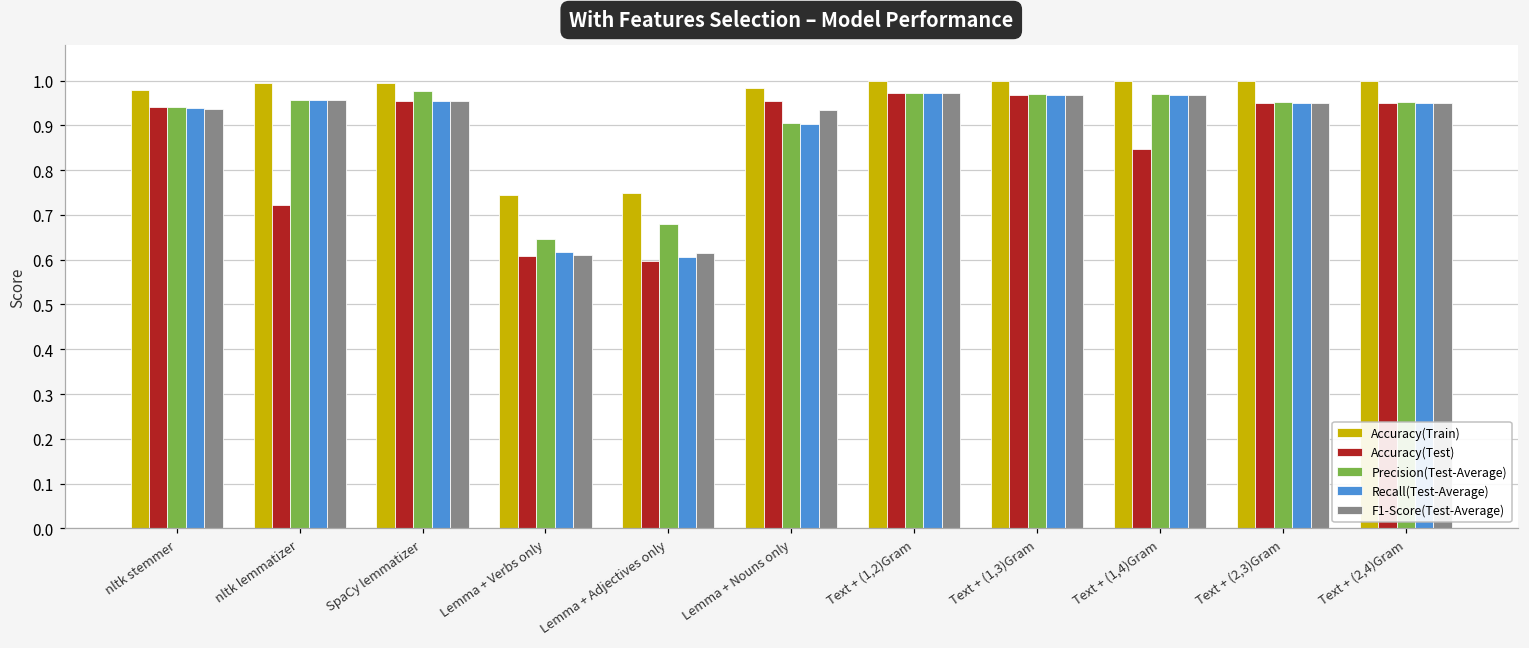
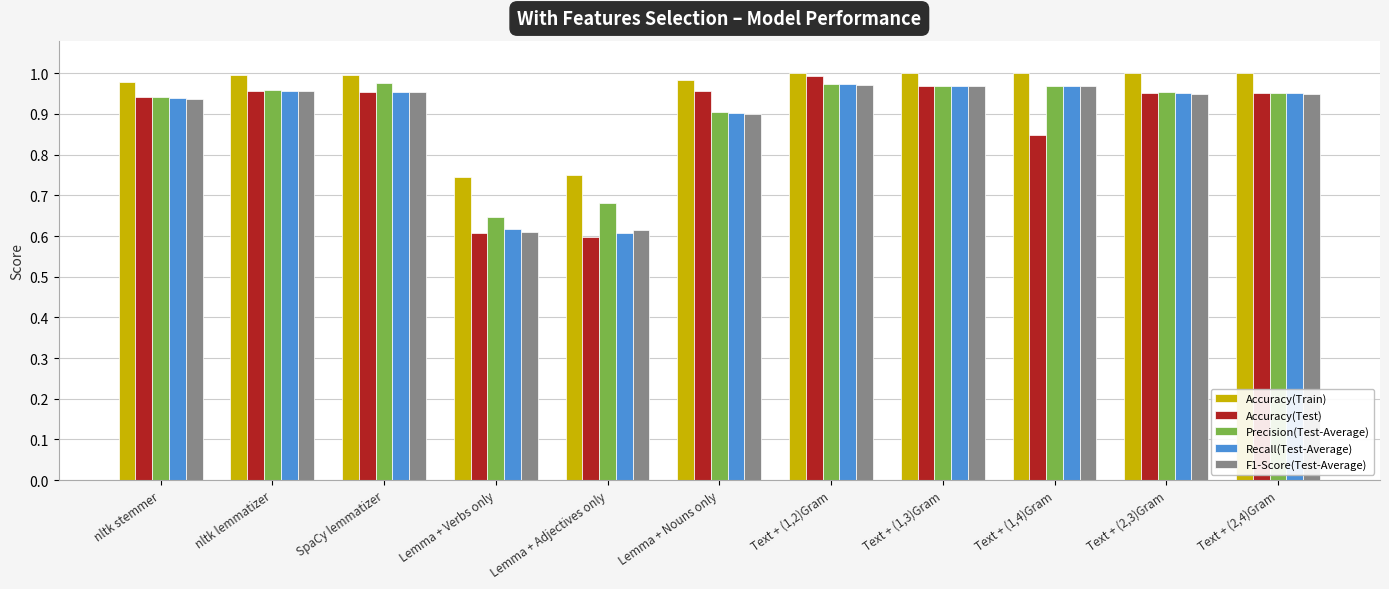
Accuracy(Test), nltk lemmatizer: 0.72 -> 0.96
F1-Score(Test-Average), Lemma + Nouns only: 0.94 -> 0.90
Accuracy(Test), Text + (1,2)Gram: 0.97 -> 0.99
